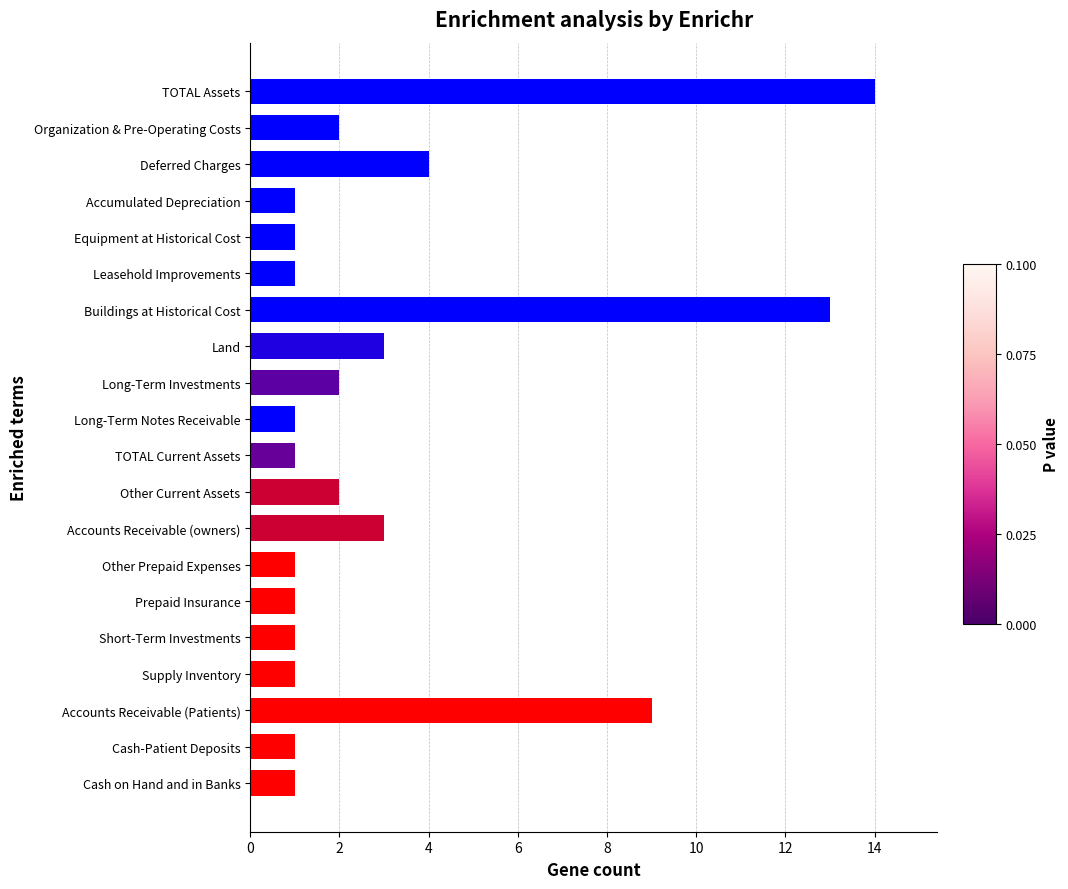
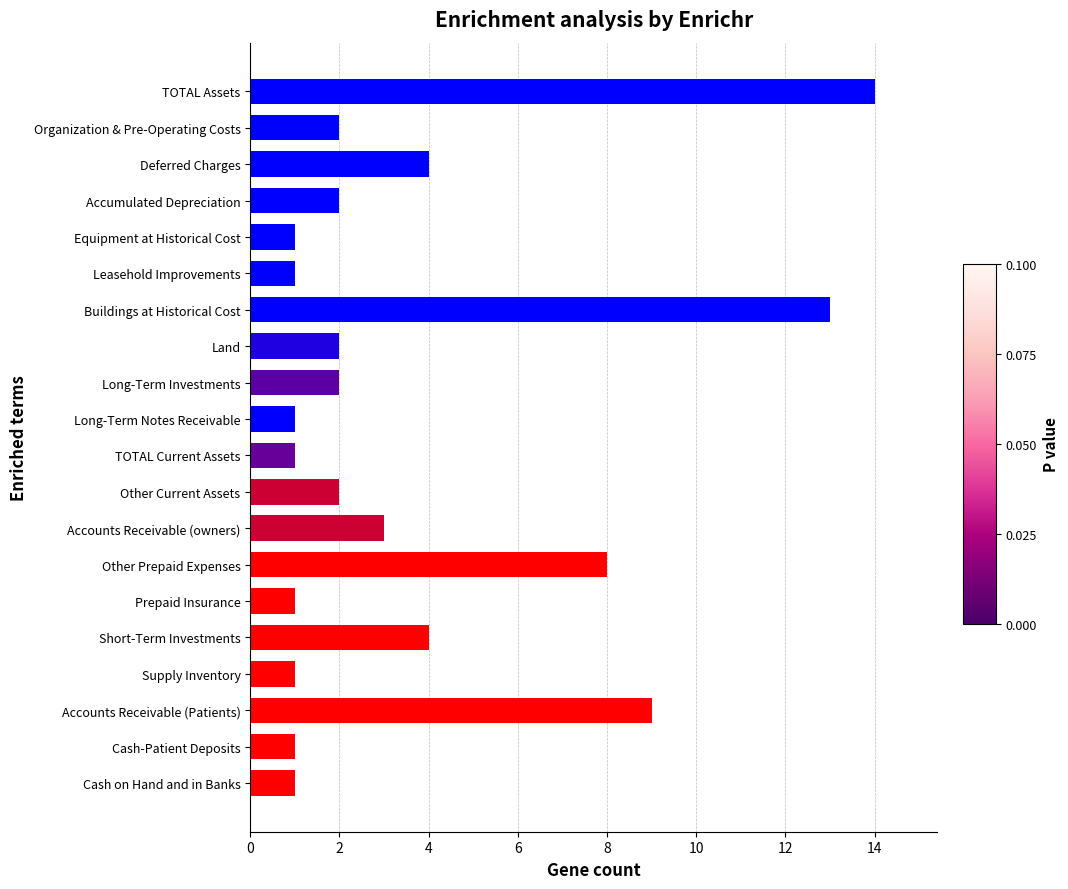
Accumulated Depreciation: 1 -> 2
Land: 3 -> 2
Other Prepaid Expenses: 1 -> 8
Short-Term Investments: 1 -> 4
